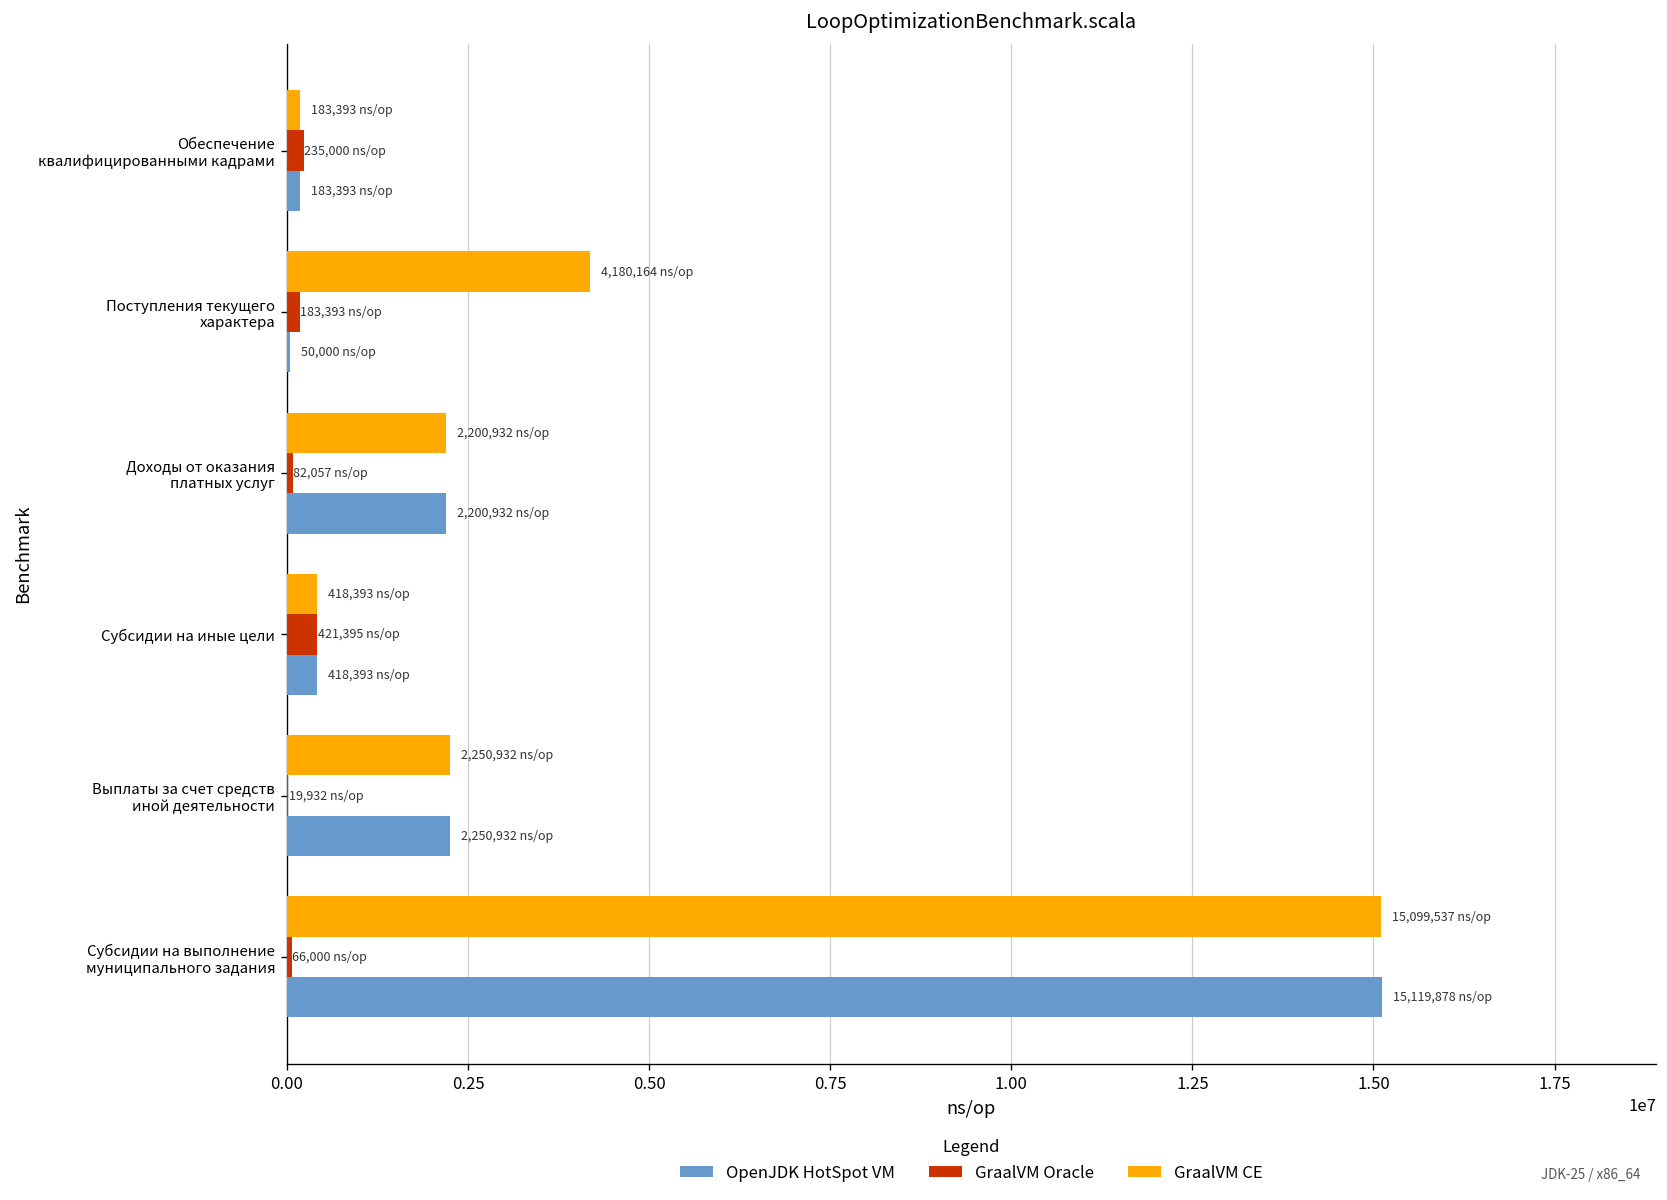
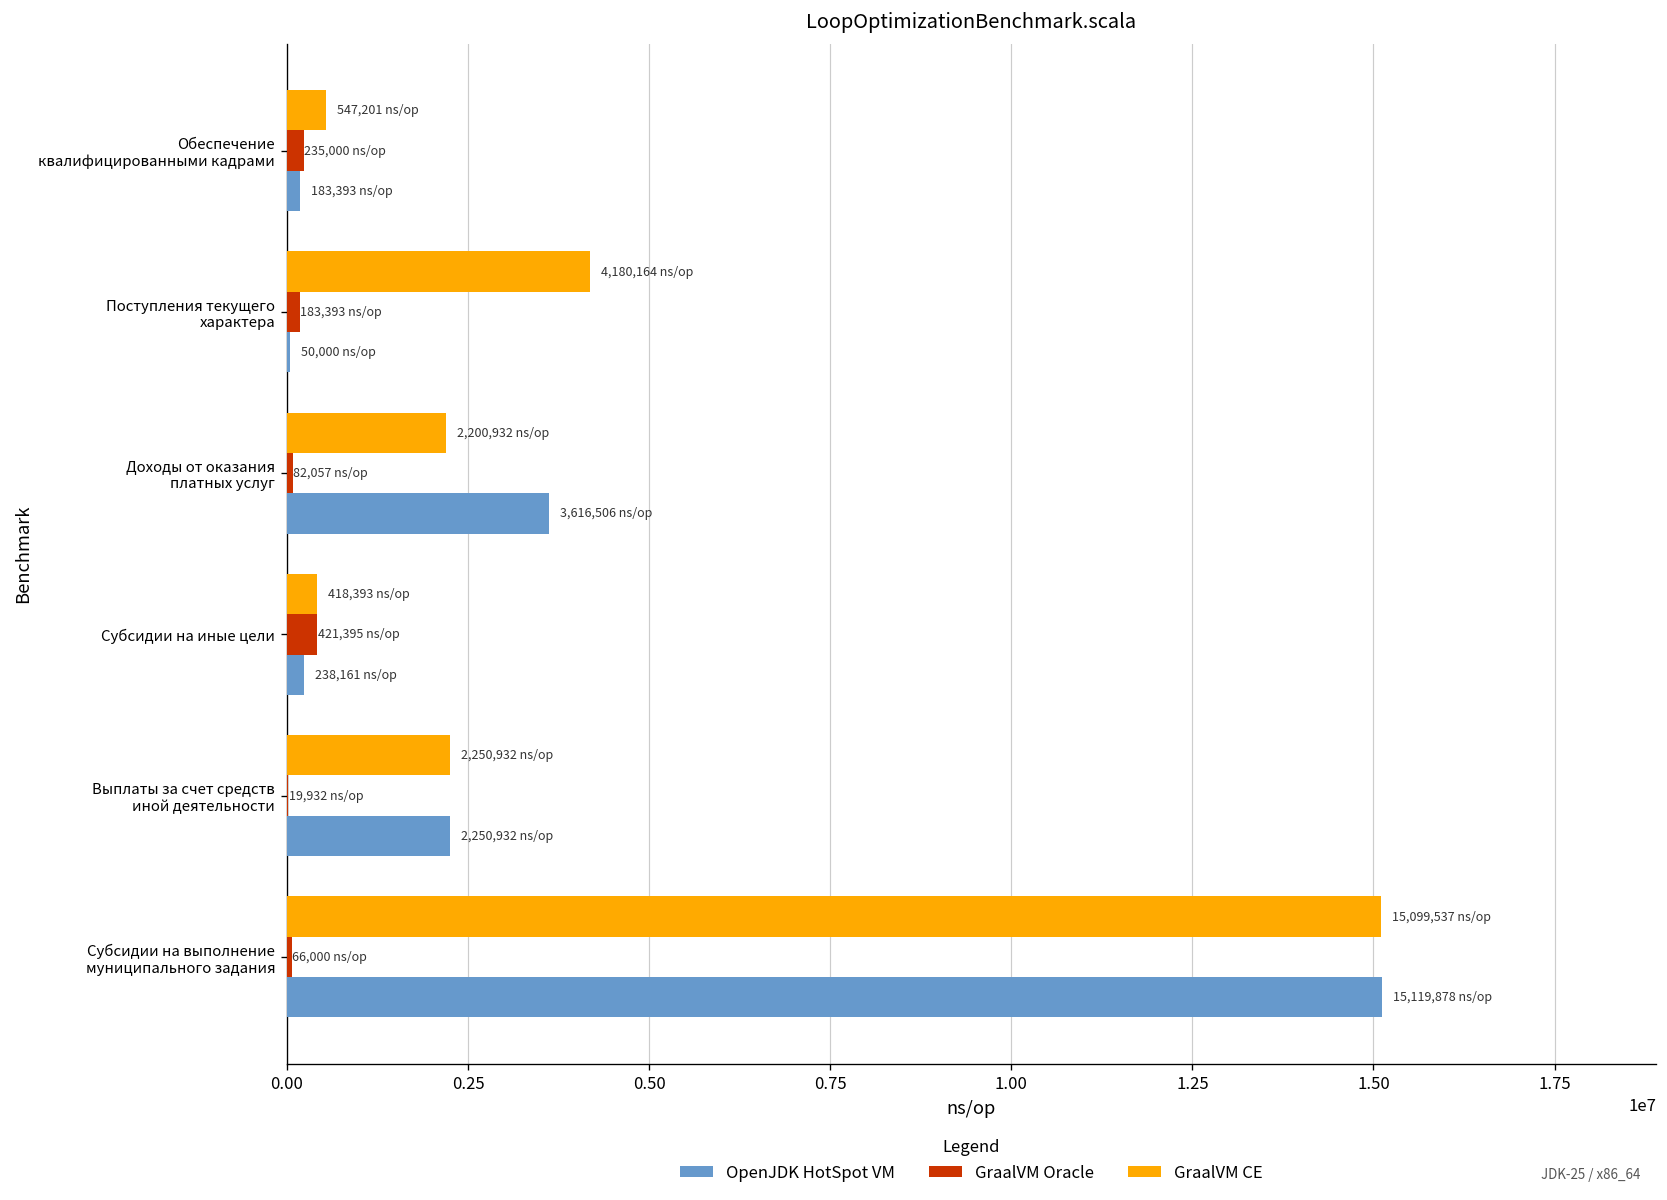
GraalVM CE, Обеспечение квалифицированными кадрами: 183,393 -> 547,201
OpenJDK HotSpot VM, Доходы от оказания платных услуг: 2,200,932 -> 3,616,506
OpenJDK HotSpot VM, Субсидии на иные цели: 418,393 -> 238,161
